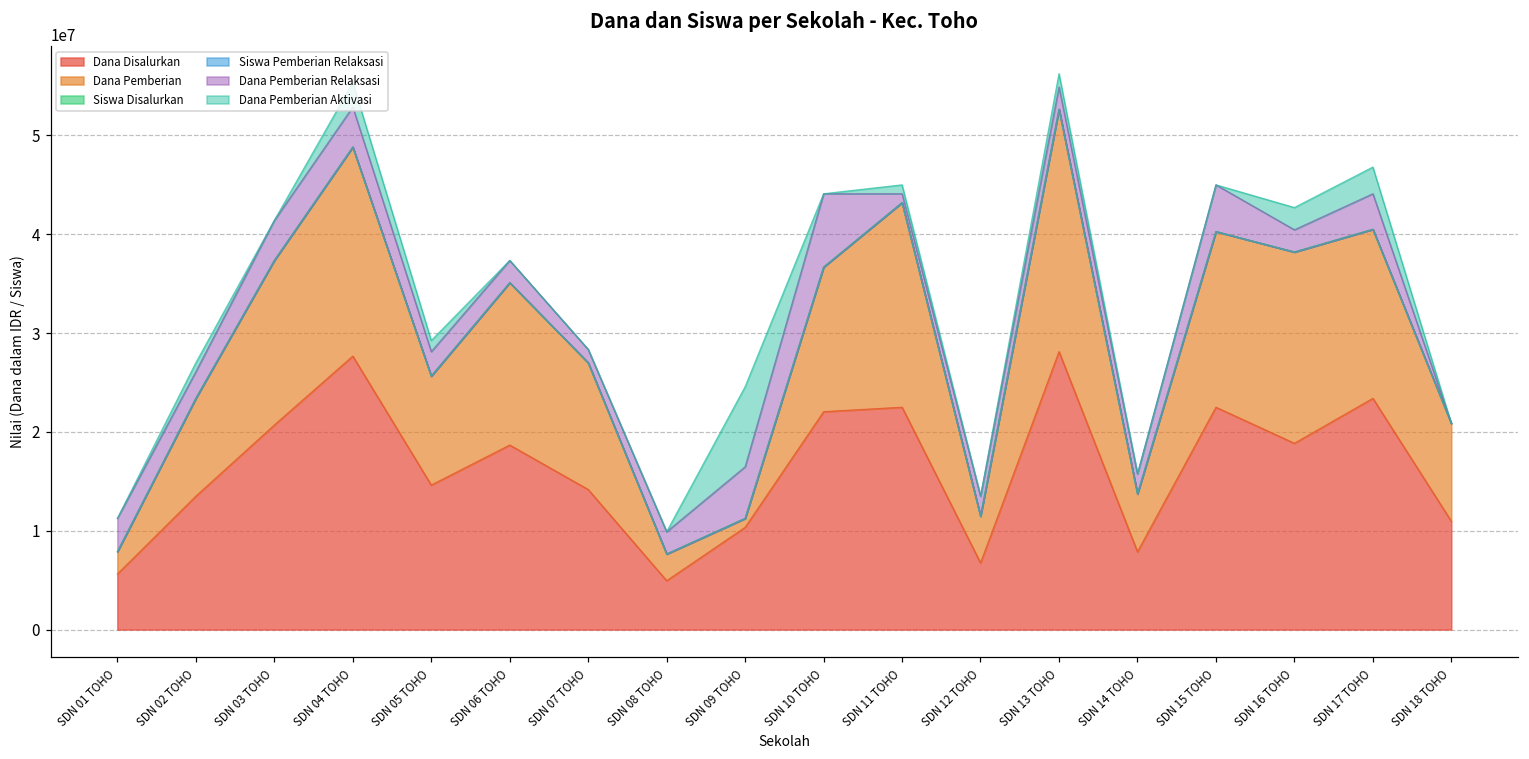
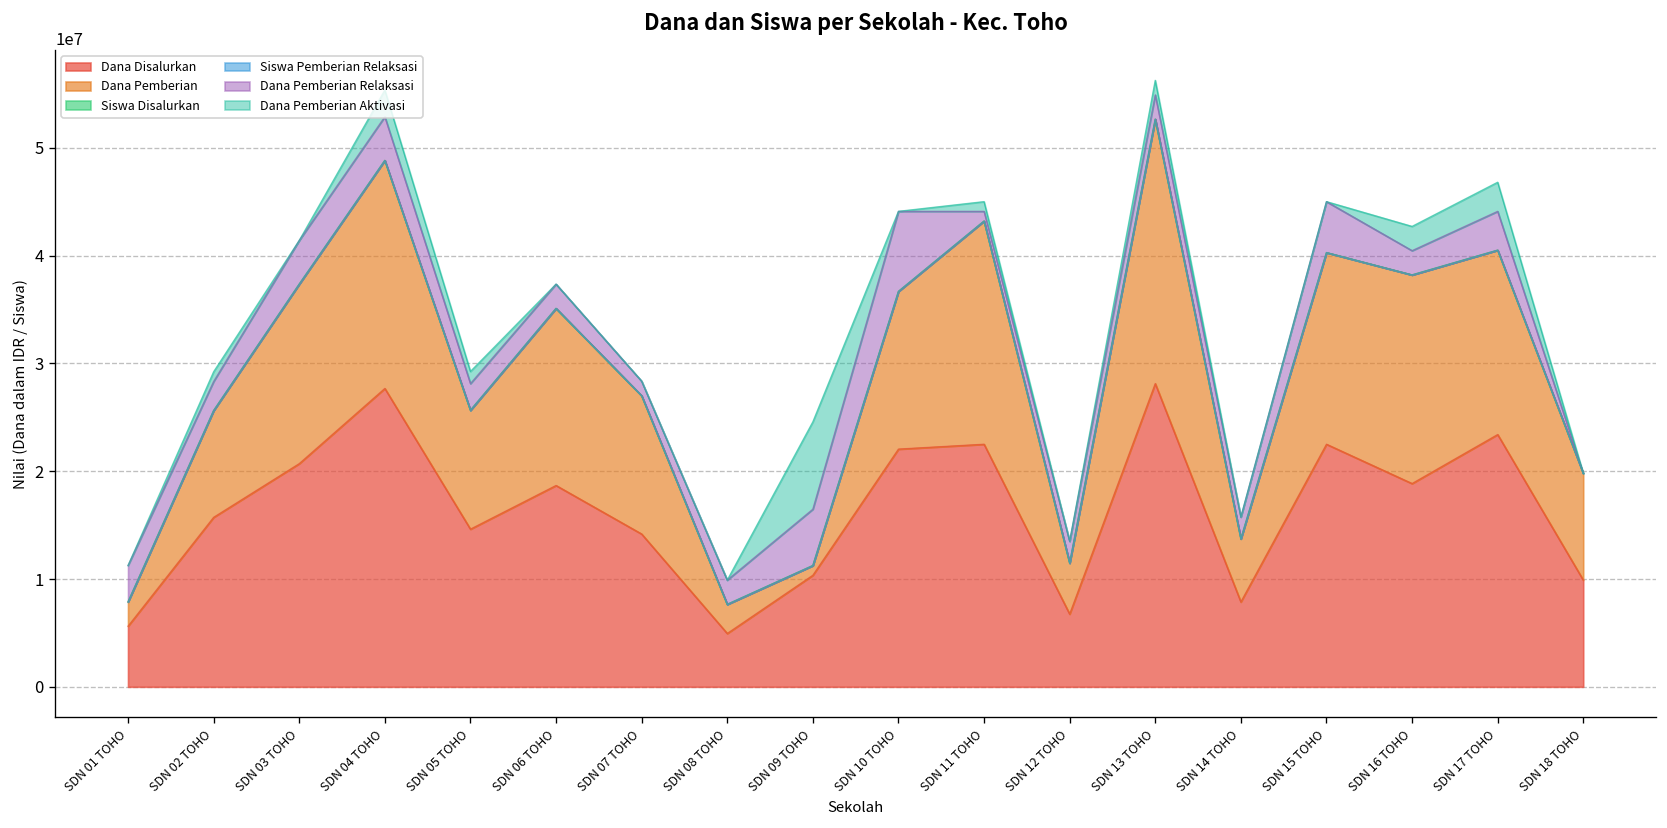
Dana Disalurkan, SDN 02 TOHO: 14000000 -> 16000000
Dana Disalurkan, SDN 18 TOHO: 11000000 -> 10000000
